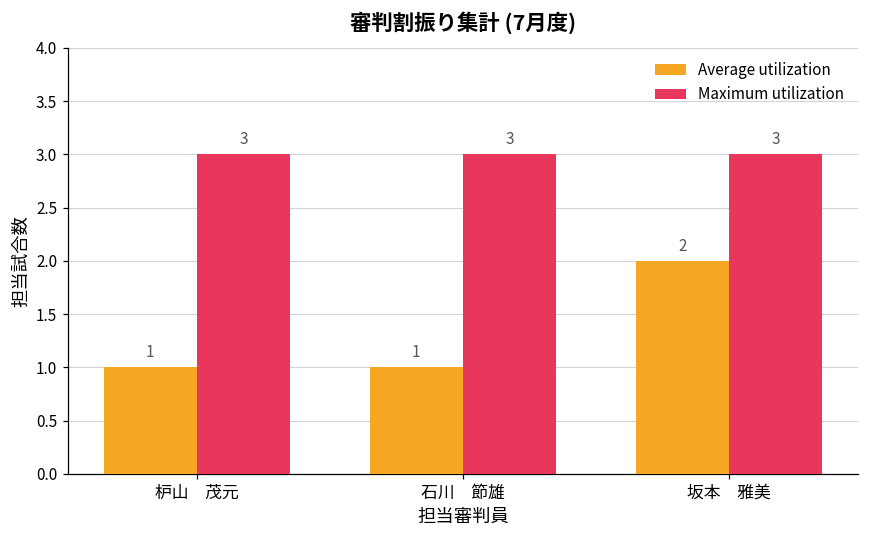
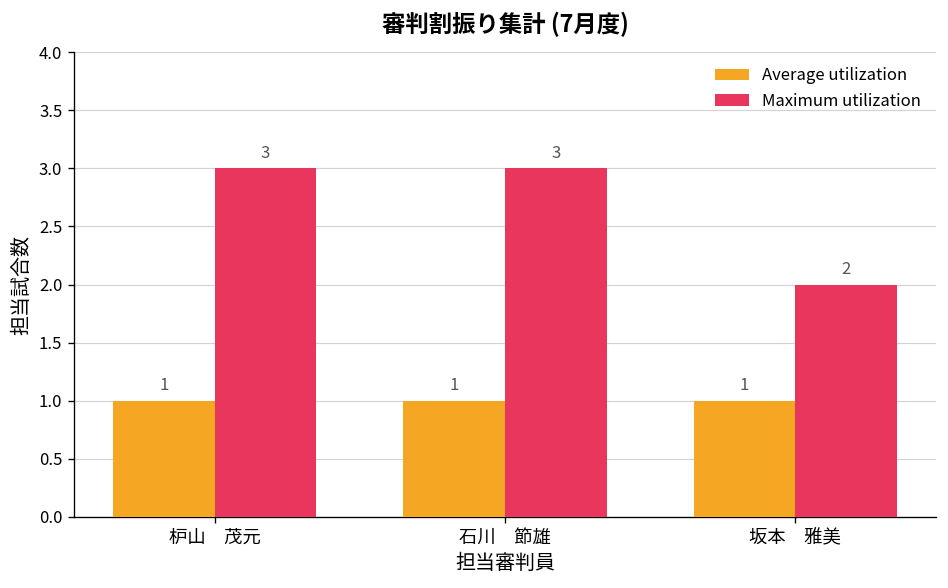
Average utilization, 坂本 雅美: 2 -> 1
Maximum utilization, 坂本 雅美: 3 -> 2
